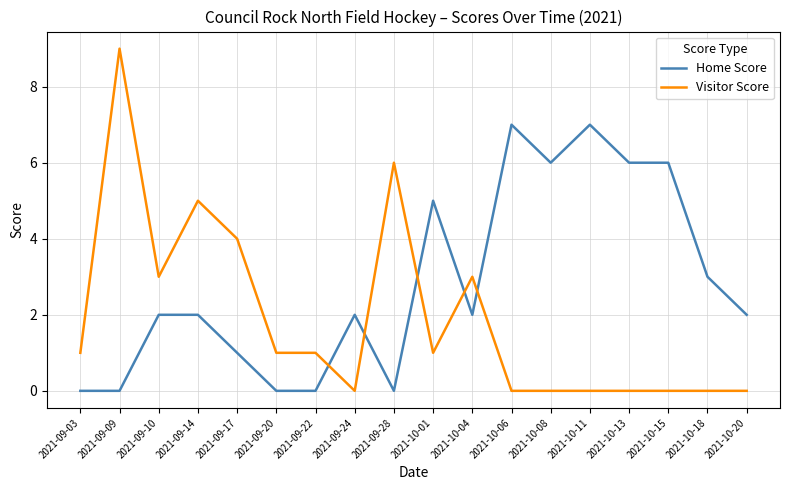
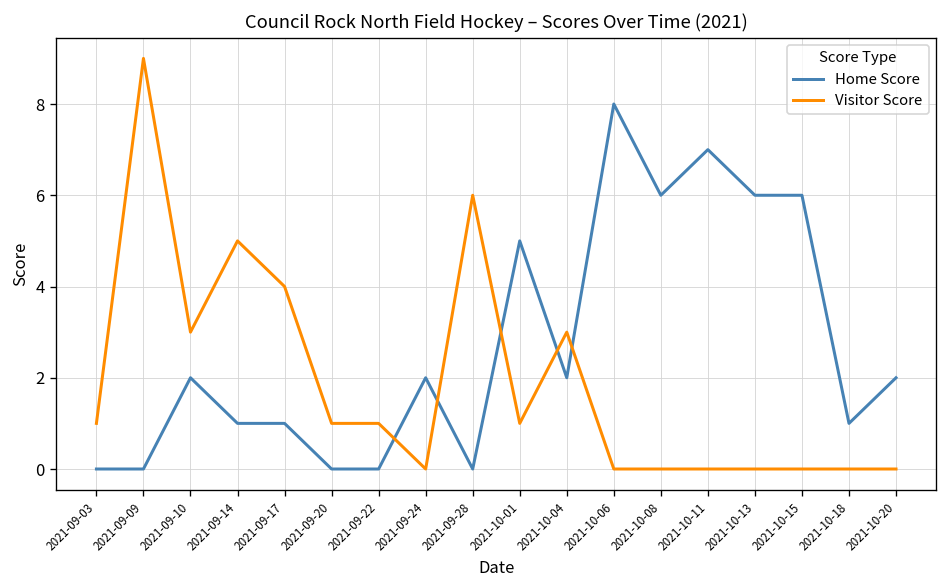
Home Score, 2021-09-14: 2 -> 1
Home Score, 2021-10-06: 7 -> 8
Home Score, 2021-10-18: 3 -> 1
